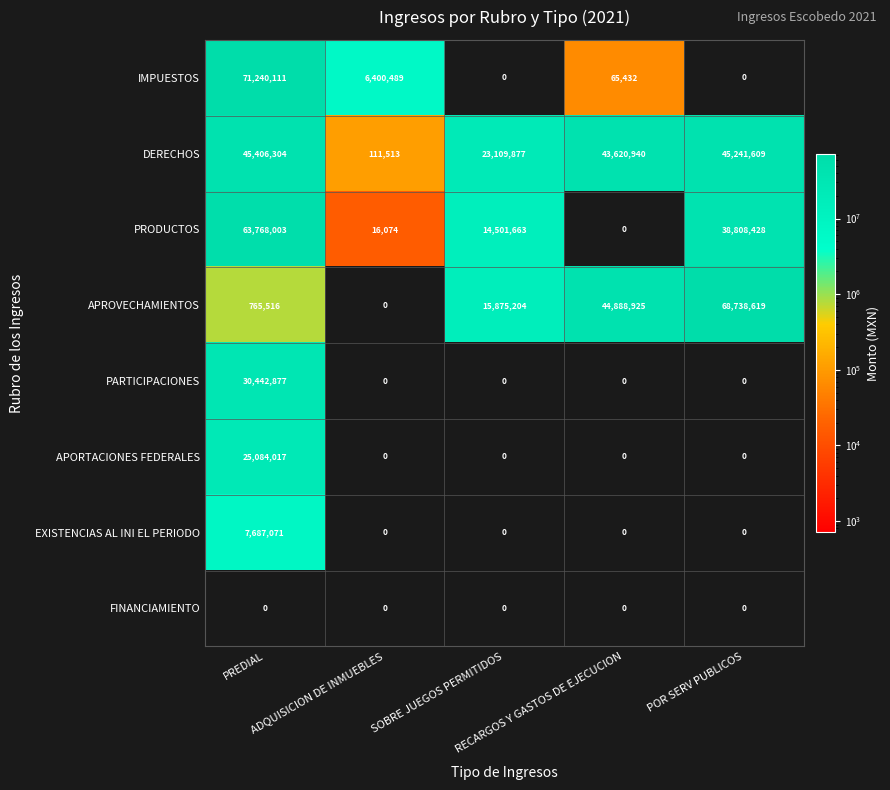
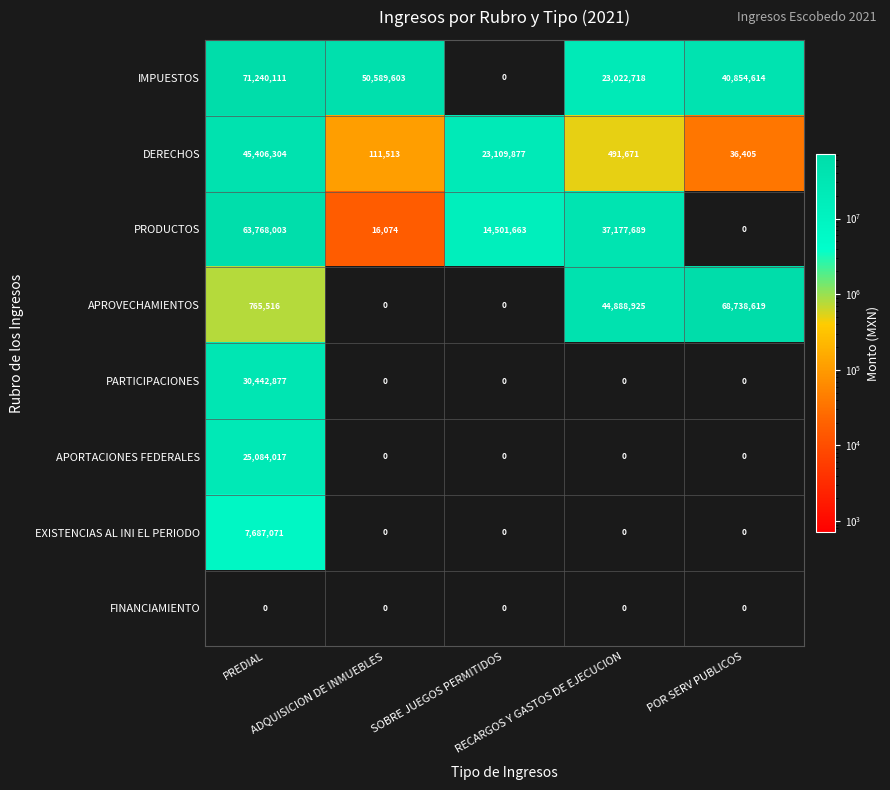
IMPUESTOS, ADQUISICION DE INMUEBLES: 6,400,489 -> 50,589,603
IMPUESTOS, RECARGOS Y GASTOS DE EJECUCION: 65,432 -> 23,022,718
IMPUESTOS, POR SERV PUBLICOS: 0 -> 40,854,614
DERECHOS, RECARGOS Y GASTOS DE EJECUCION: 43,620,940 -> 491,671
DERECHOS, POR SERV PUBLICOS: 45,241,609 -> 36,405
PRODUCTOS, RECARGOS Y GASTOS DE EJECUCION: 0 -> 37,177,689
PRODUCTOS, POR SERV PUBLICOS: 38,808,428 -> 0
APROVECHAMIENTOS, SOBRE JUEGOS PERMITIDOS: 15,875,204 -> 0
